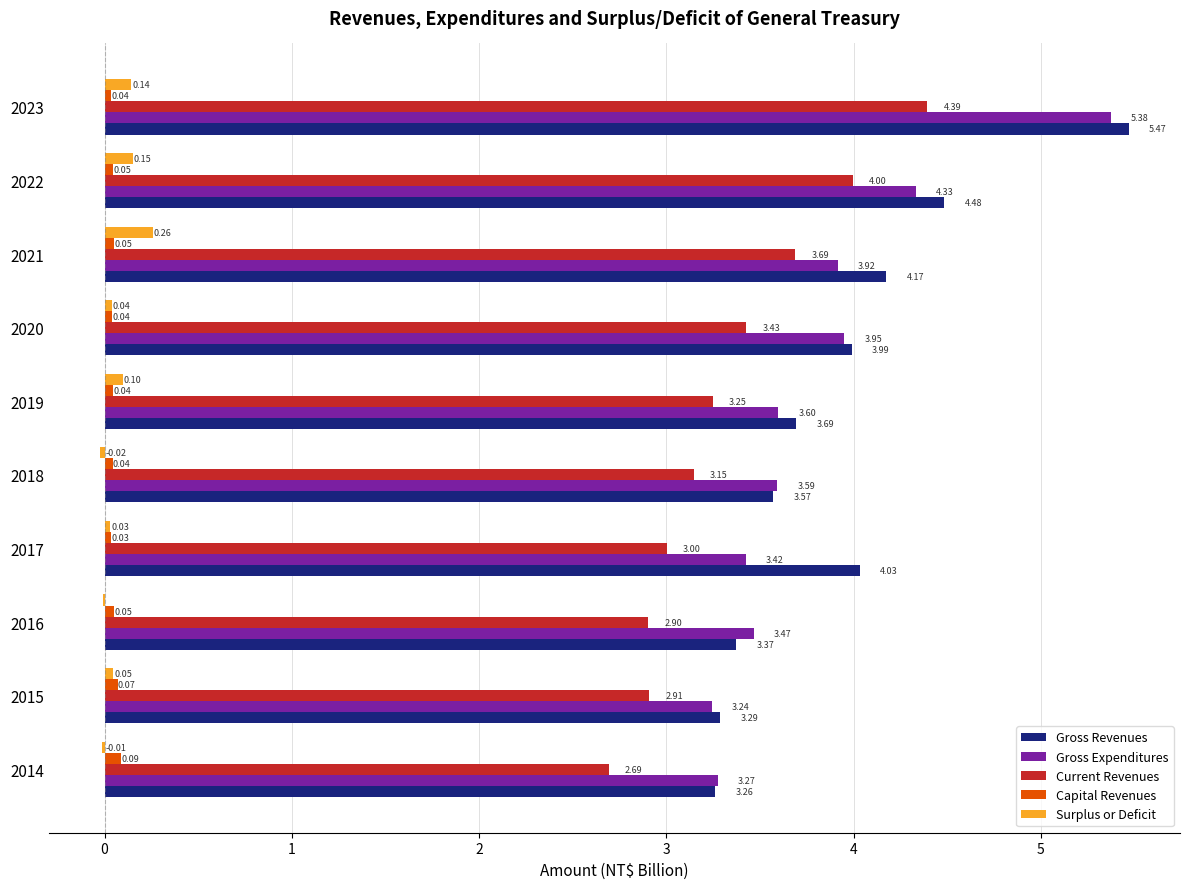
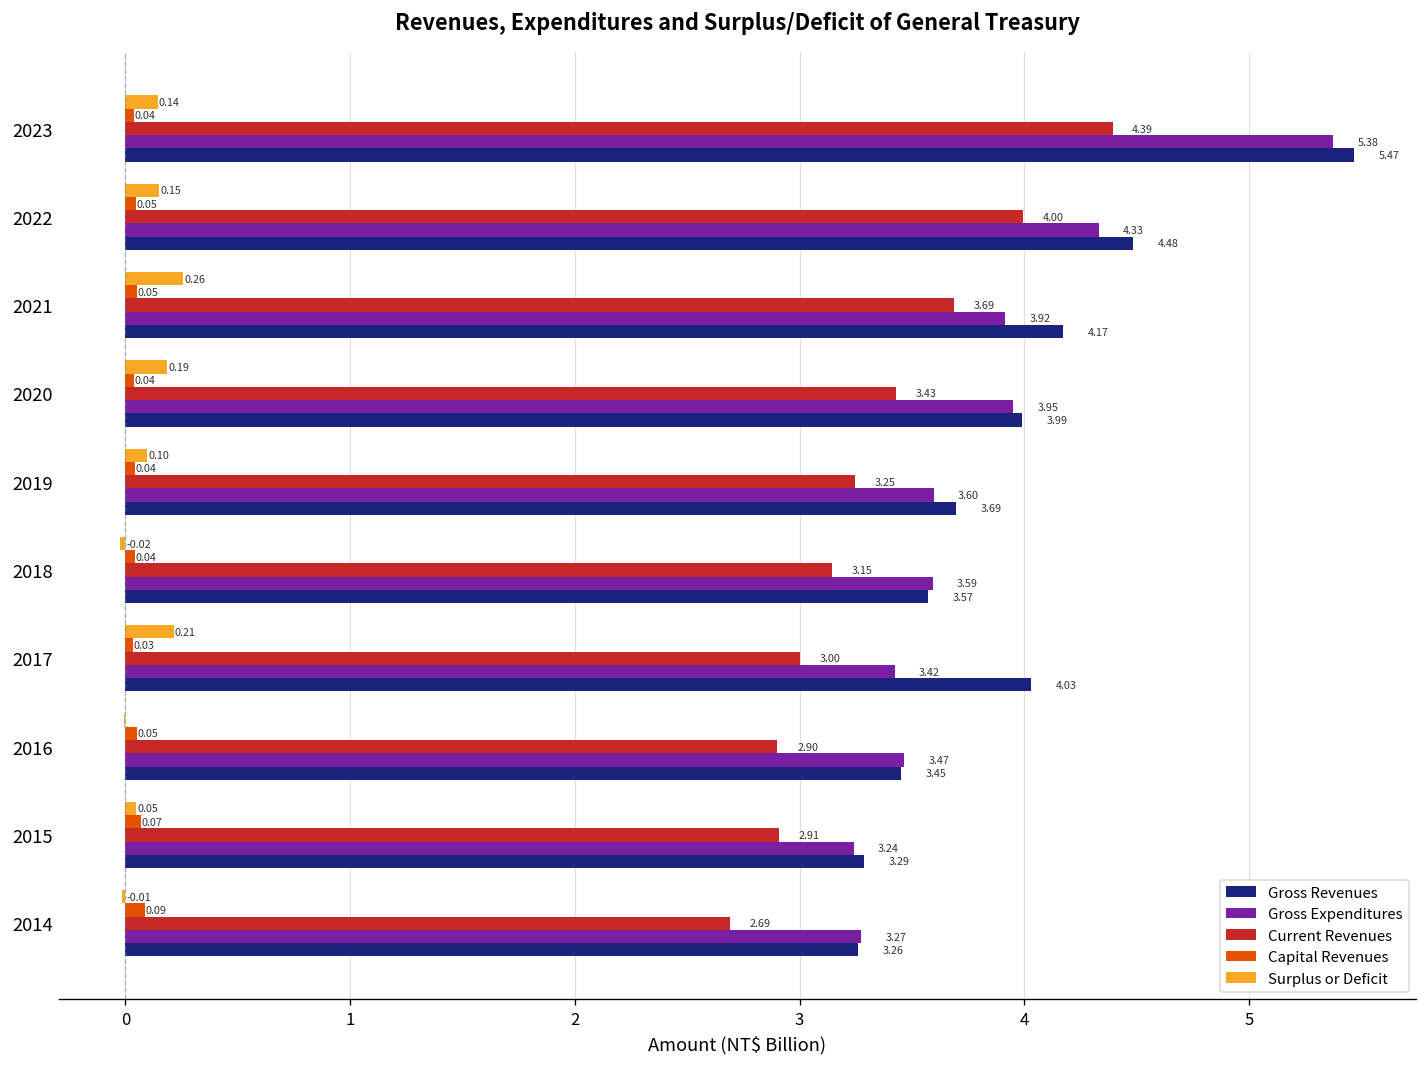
Surplus or Deficit, 2020: 0.04 -> 0.19
Surplus or Deficit, 2017: 0.03 -> 0.21
Gross Revenues, 2016: 3.37 -> 3.45
